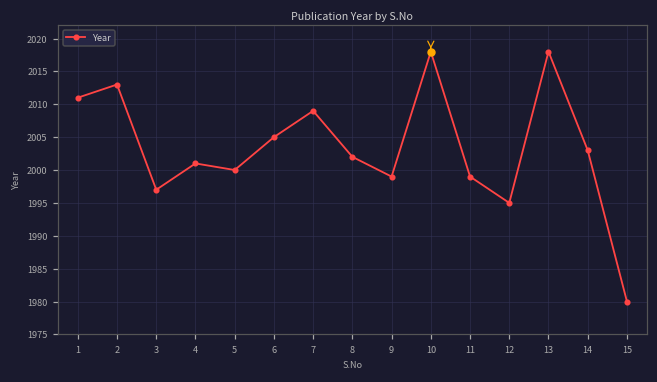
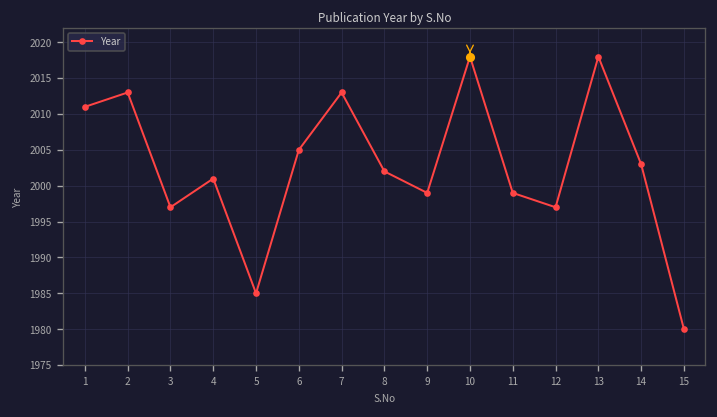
Year, 5: 2000 -> 1985
Year, 7: 2009 -> 2013
Year, 12: 1995 -> 1997
